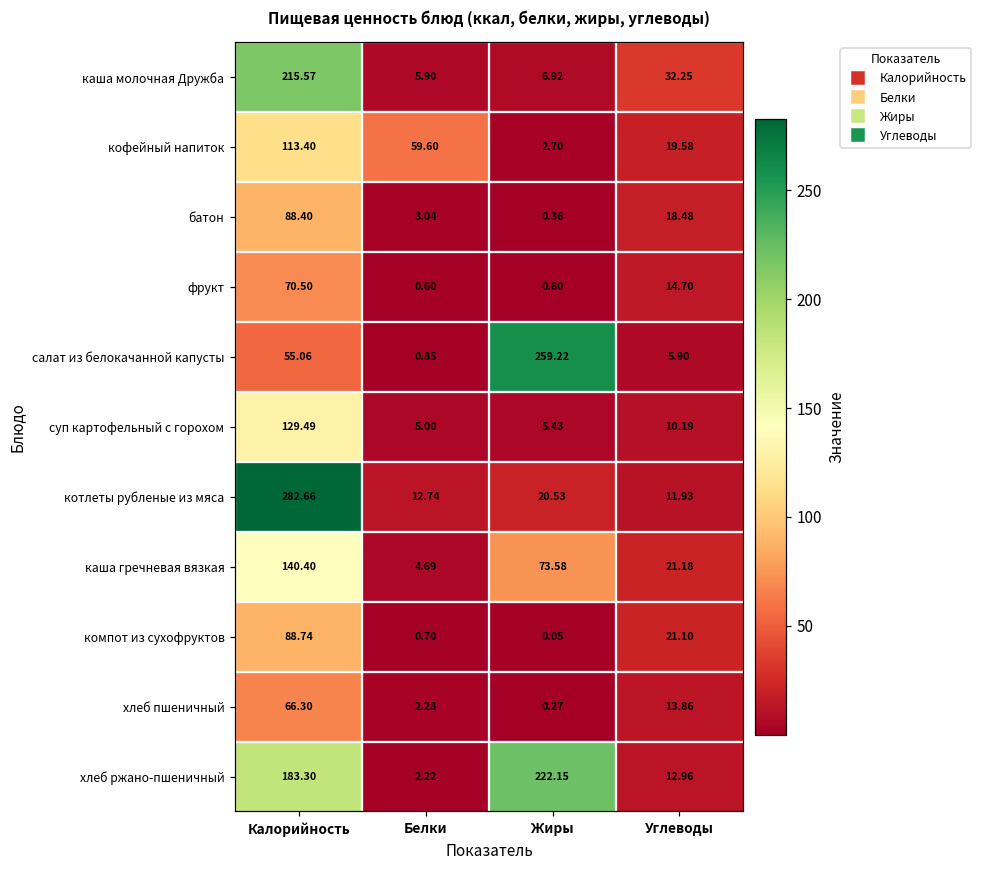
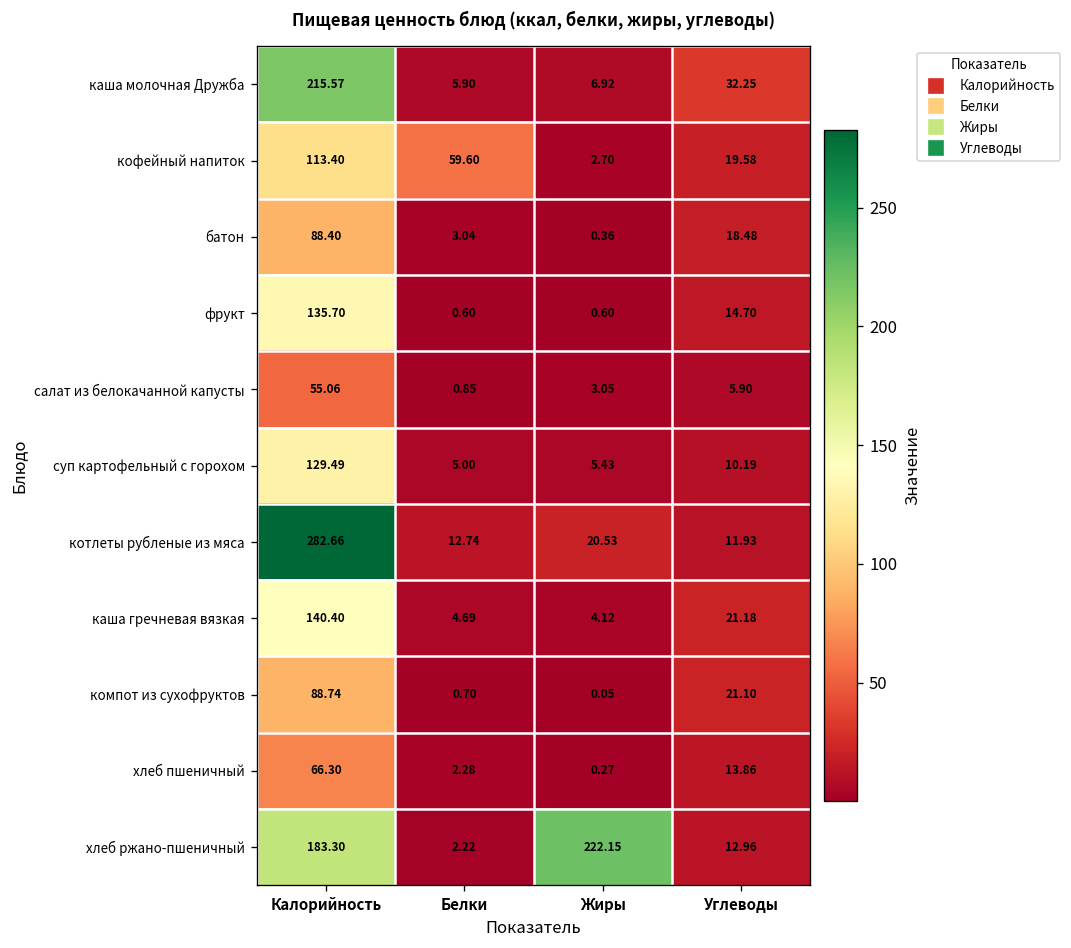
фрукт, Калорийность: 70.50 -> 135.70
салат из белокачанной капусты, Жиры: 259.22 -> 3.05
каша гречневая вязкая, Жиры: 73.58 -> 4.12
